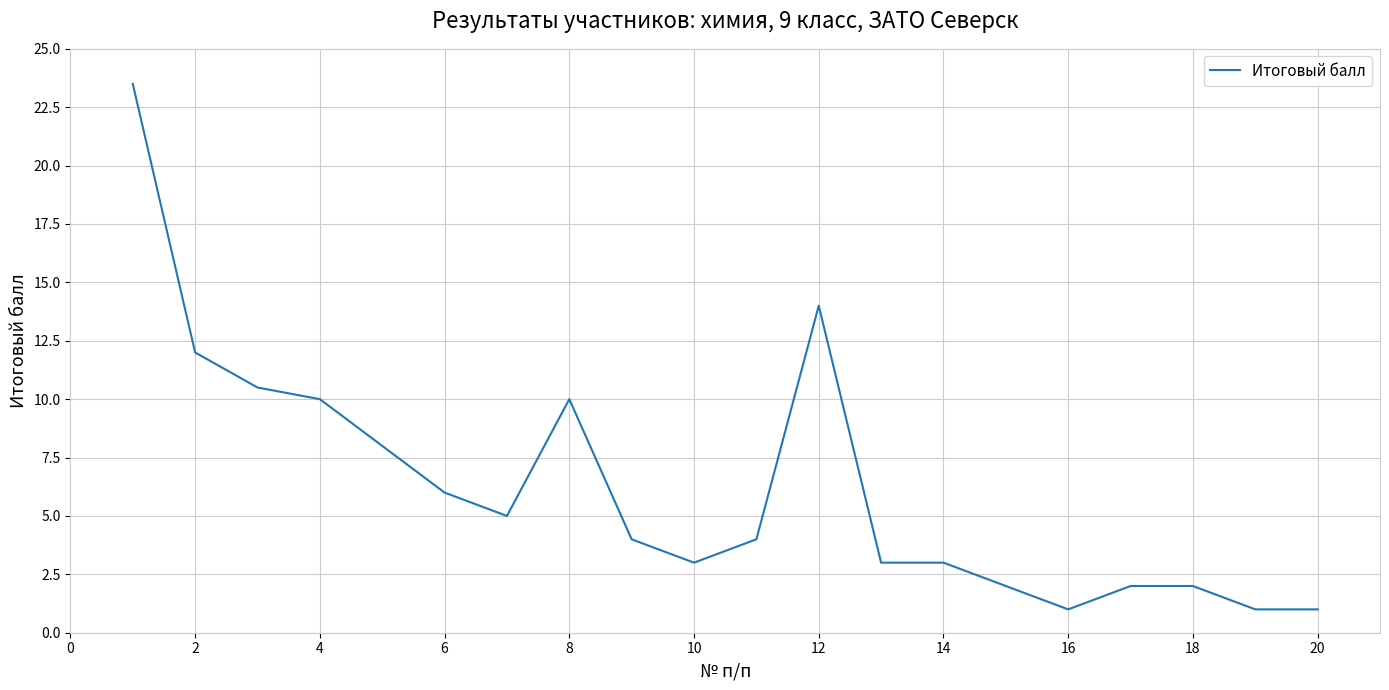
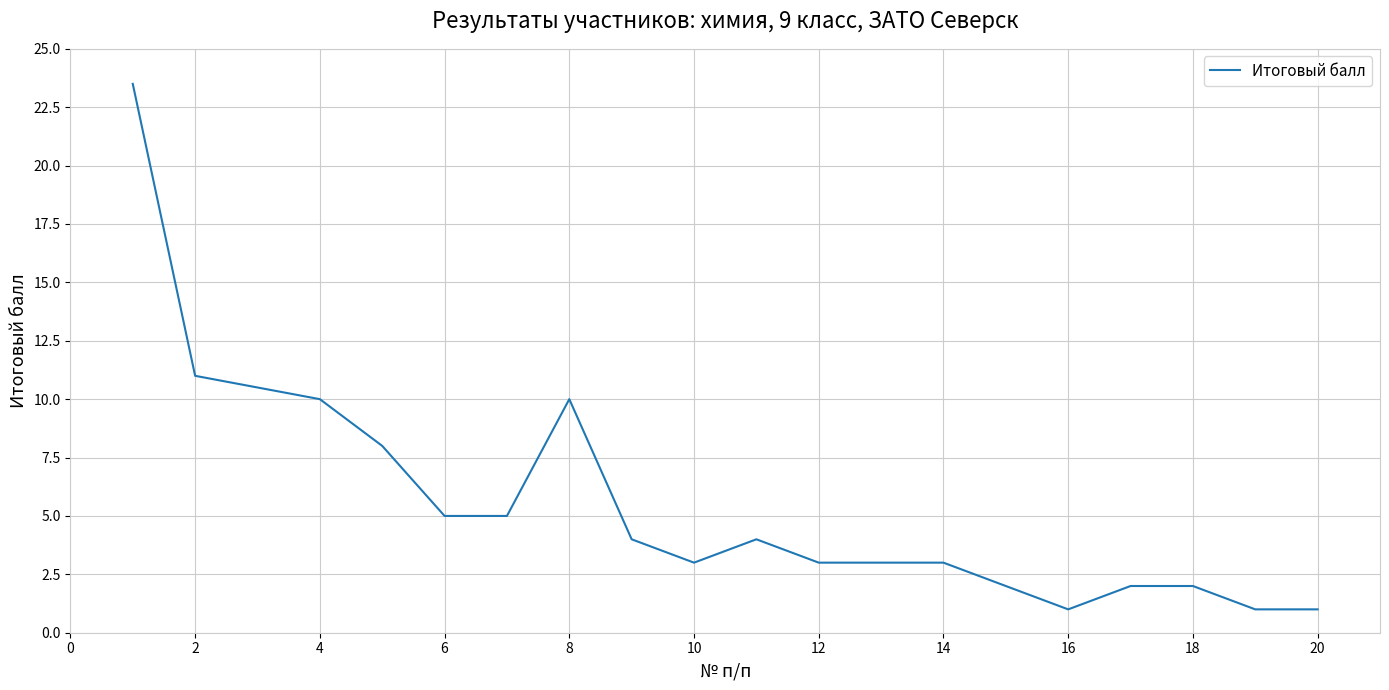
2: 12 -> 11
6: 6 -> 5
12: 14 -> 3
